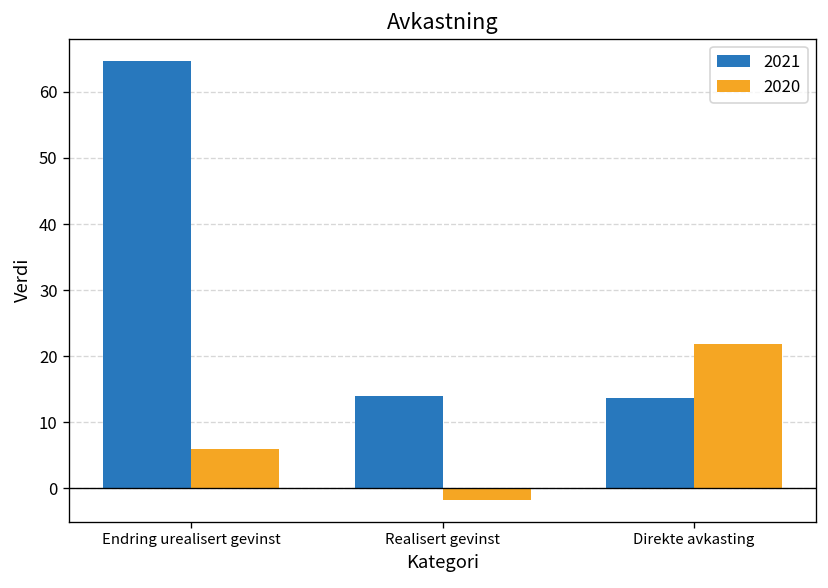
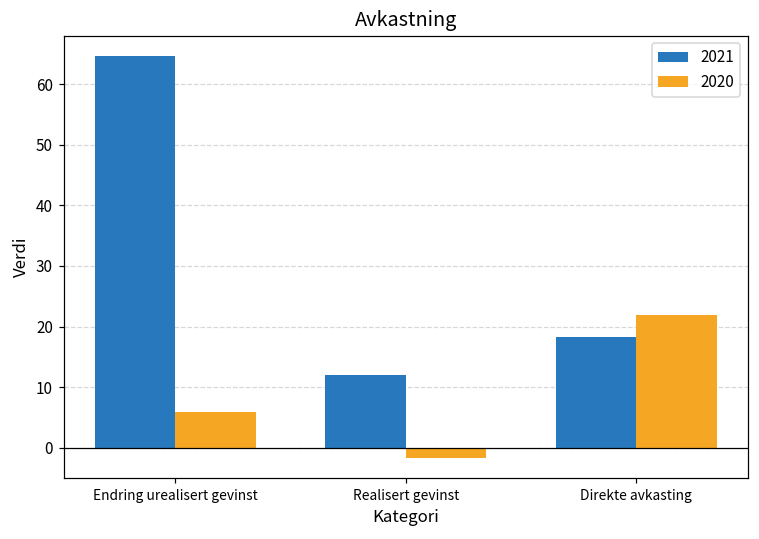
2021, Realisert gevinst: 14 -> 12
2021, Direkte avkasting: 14 -> 18
